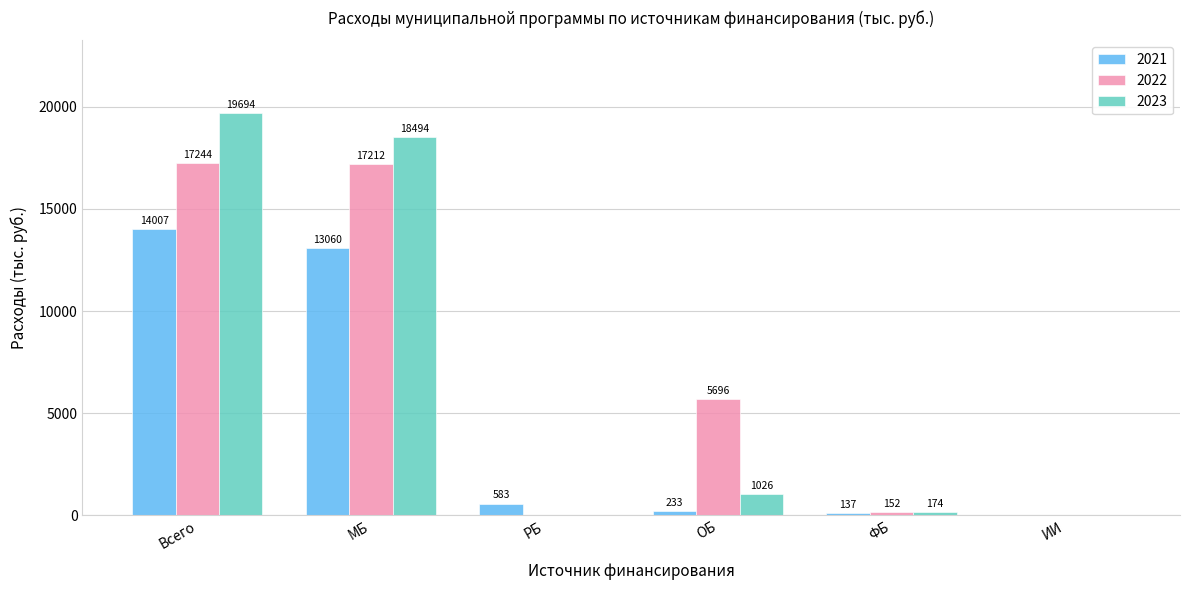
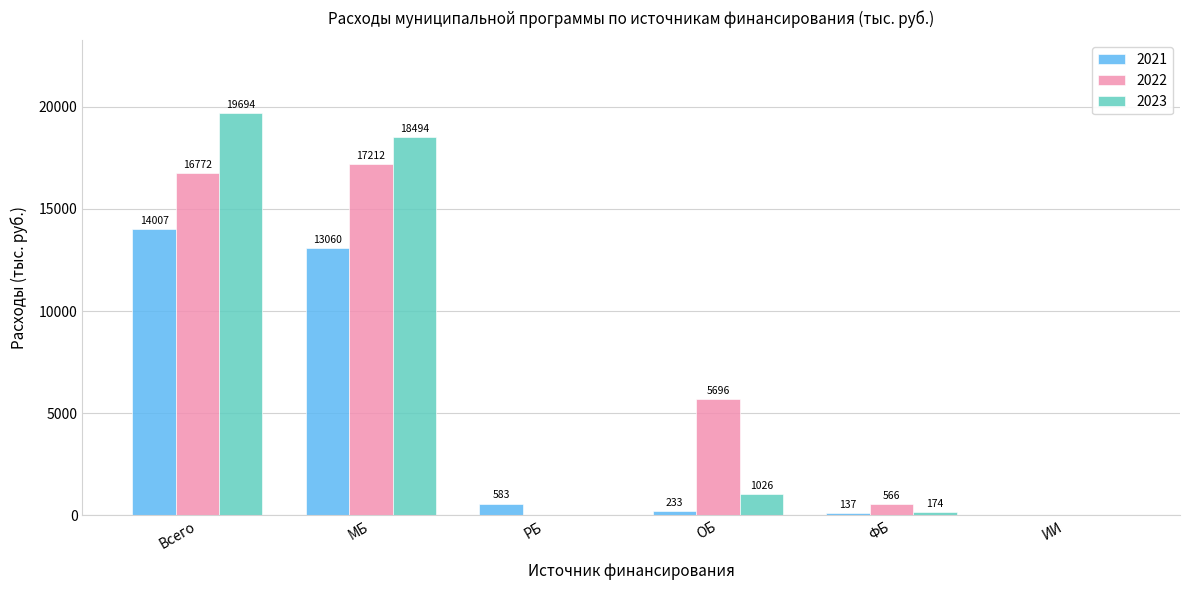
2022, Всего: 17244 -> 16772
2022, ФБ: 152 -> 566
